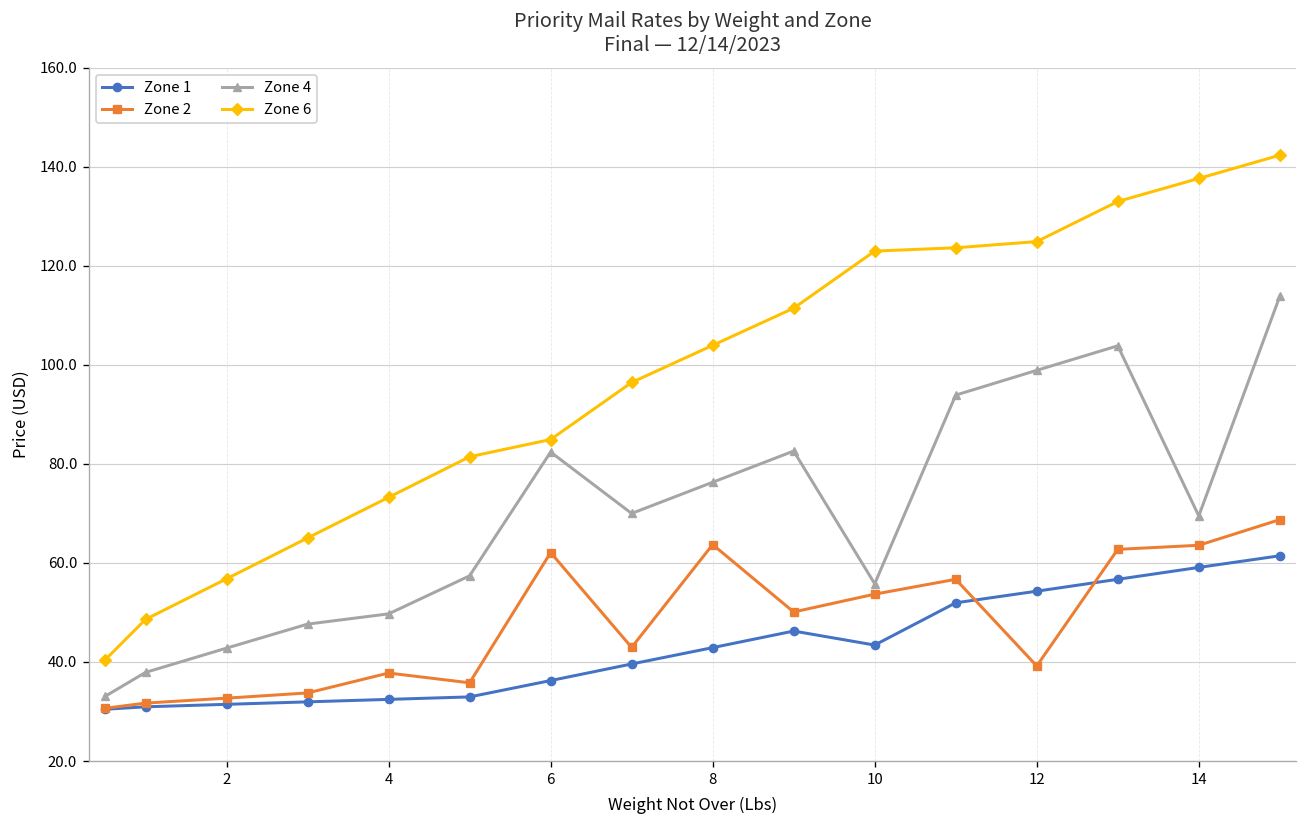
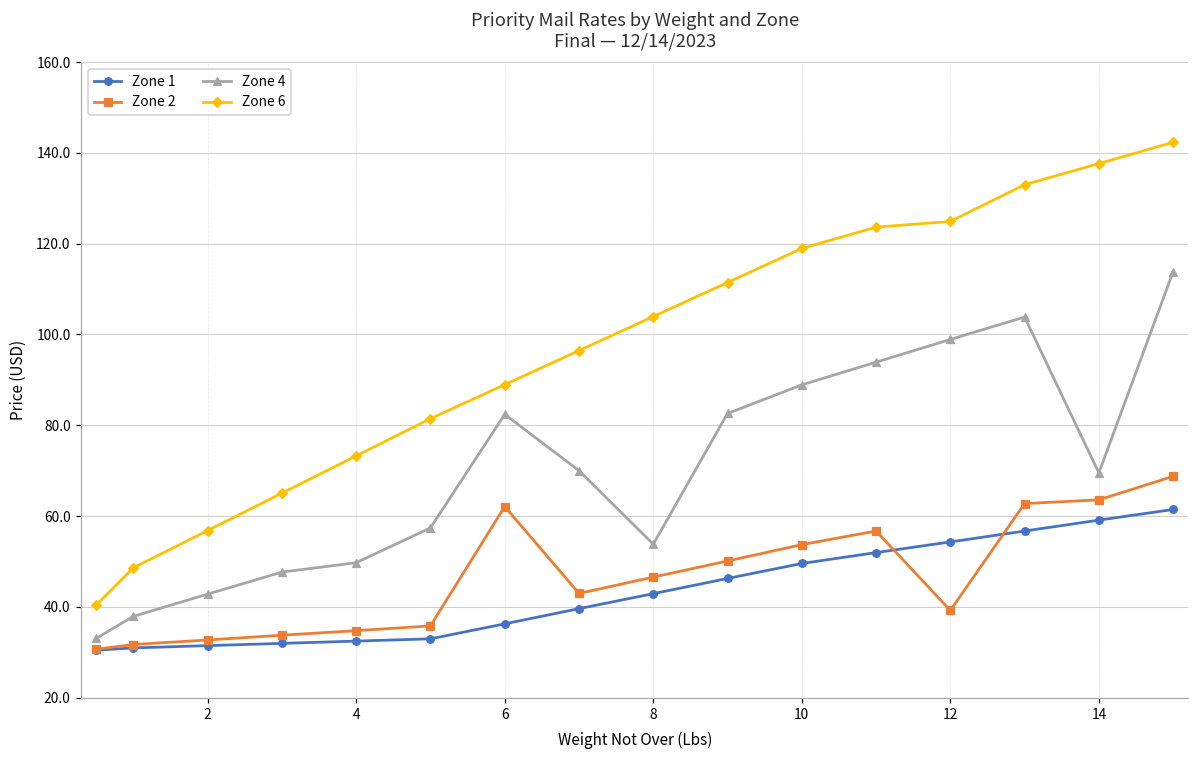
Zone 2, 4: 38 -> 35
Zone 6, 6: 85 -> 89
Zone 2, 8: 64 -> 47
Zone 4, 8: 76 -> 54
Zone 1, 10: 43 -> 50
Zone 4, 10: 56 -> 89
Zone 6, 10: 123 -> 119
